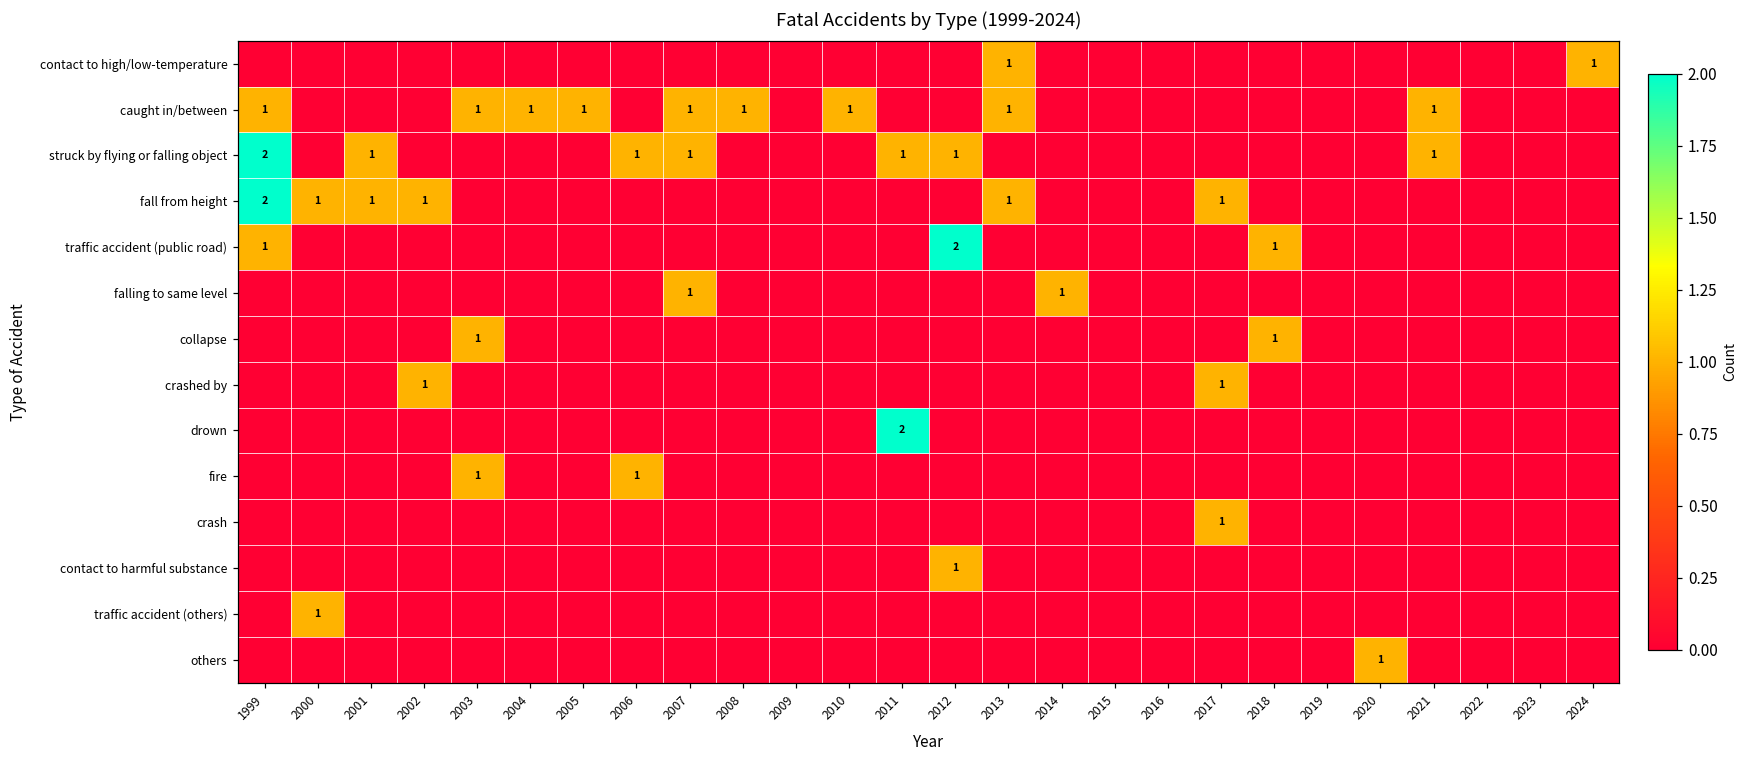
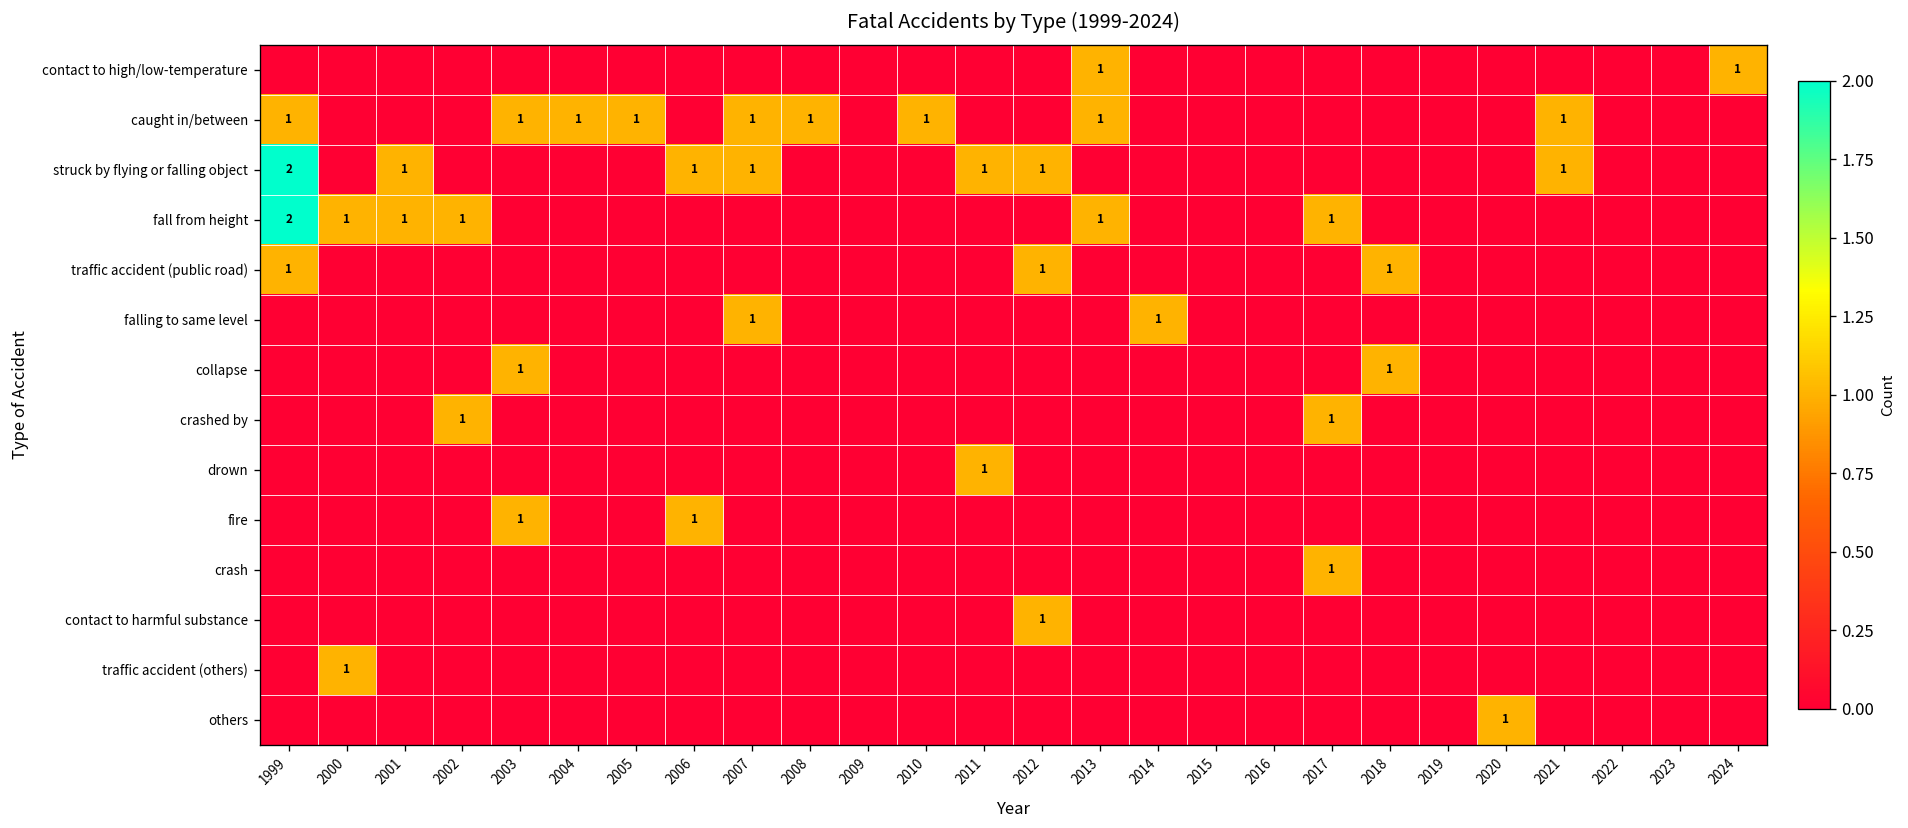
traffic accident (public road), 2012: 2 -> 1
drown, 2011: 2 -> 1
